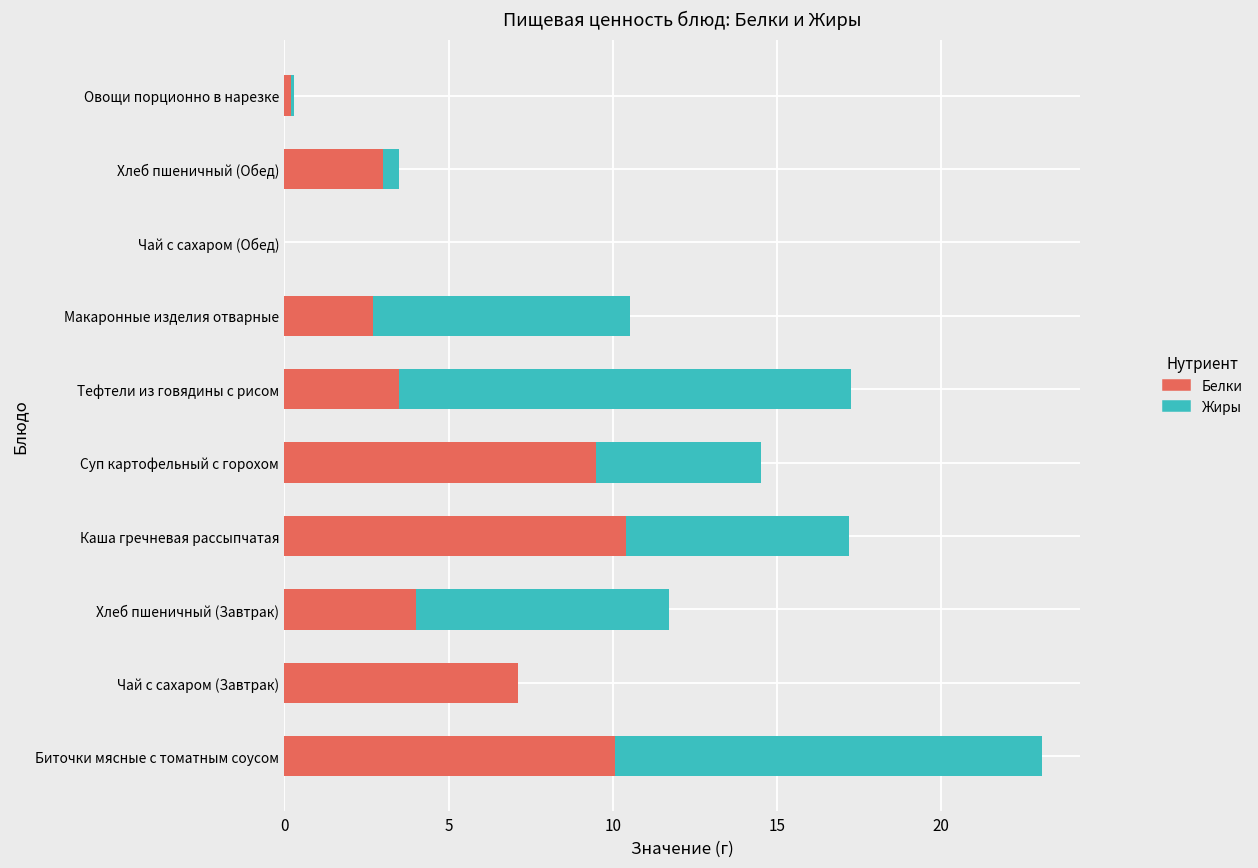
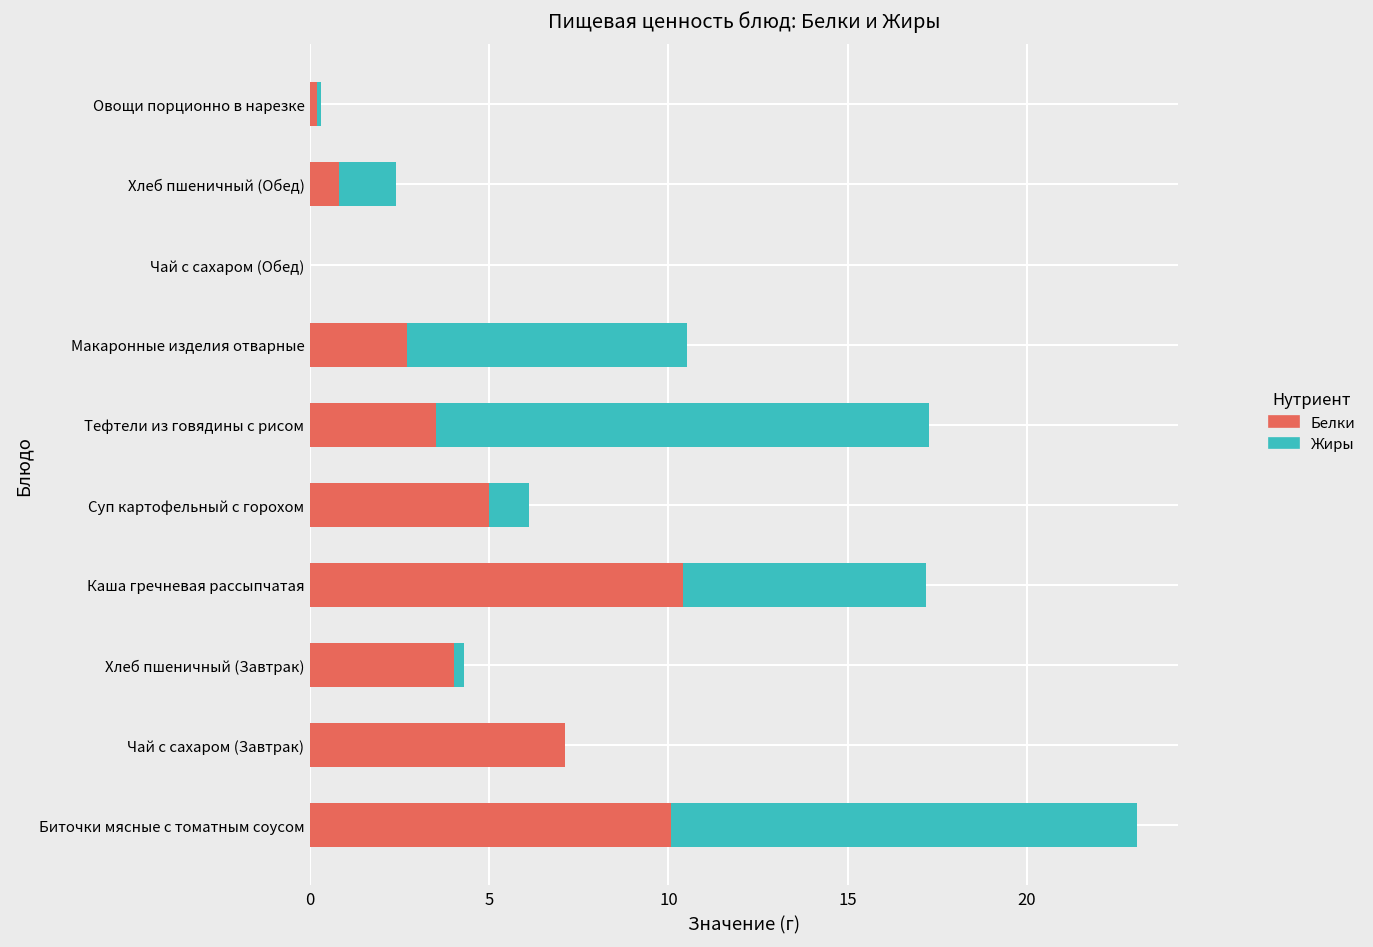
Белки, Хлеб пшеничный (Обед): 3.0 -> 0.8
Жиры, Хлеб пшеничный (Обед): 0.5 -> 1.6
Белки, Суп картофельный с горохом: 9.5 -> 5.0
Жиры, Суп картофельный с горохом: 5.0 -> 1.1
Жиры, Хлеб пшеничный (Завтрак): 7.7 -> 0.3
